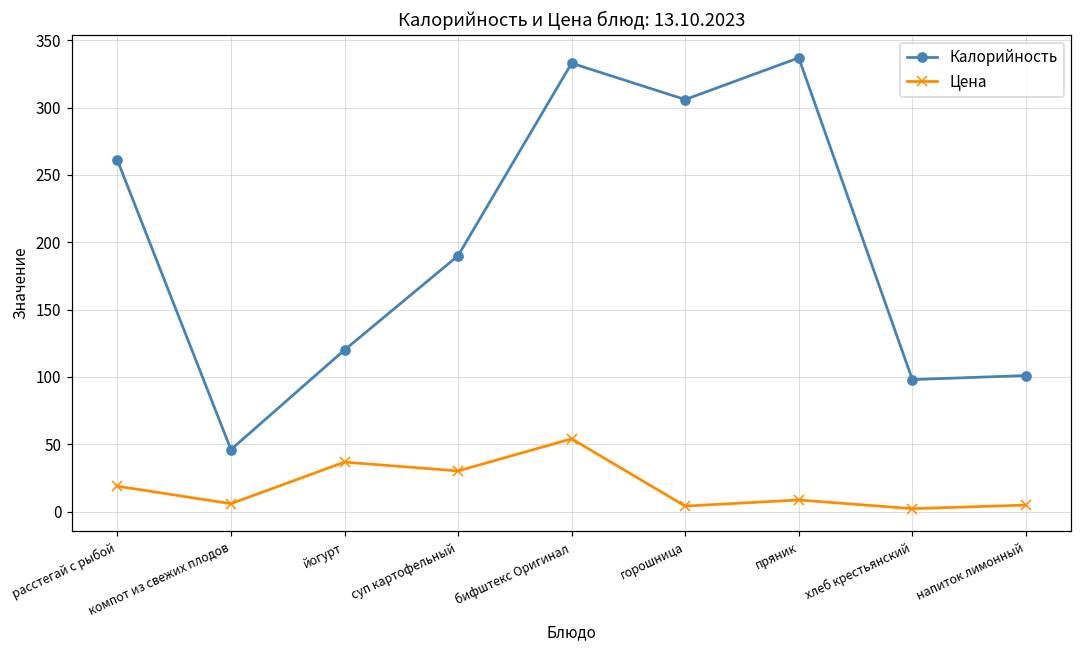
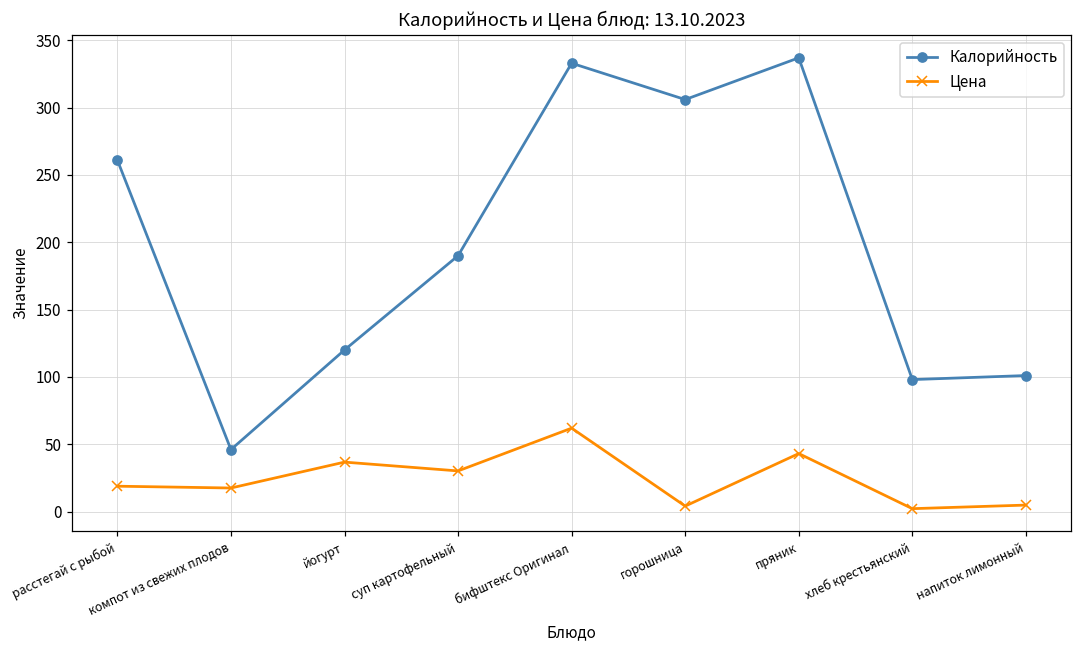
Цена, компот из свежих плодов: 6 -> 17
Цена, бифштекс Оригинал: 54 -> 62
Цена, пряник: 9 -> 43
